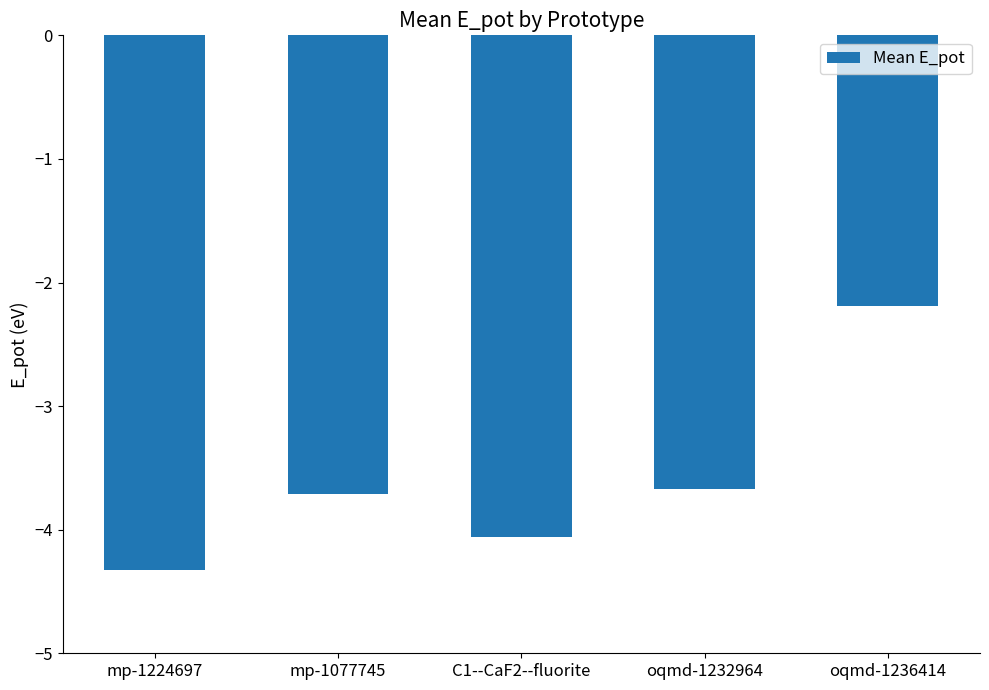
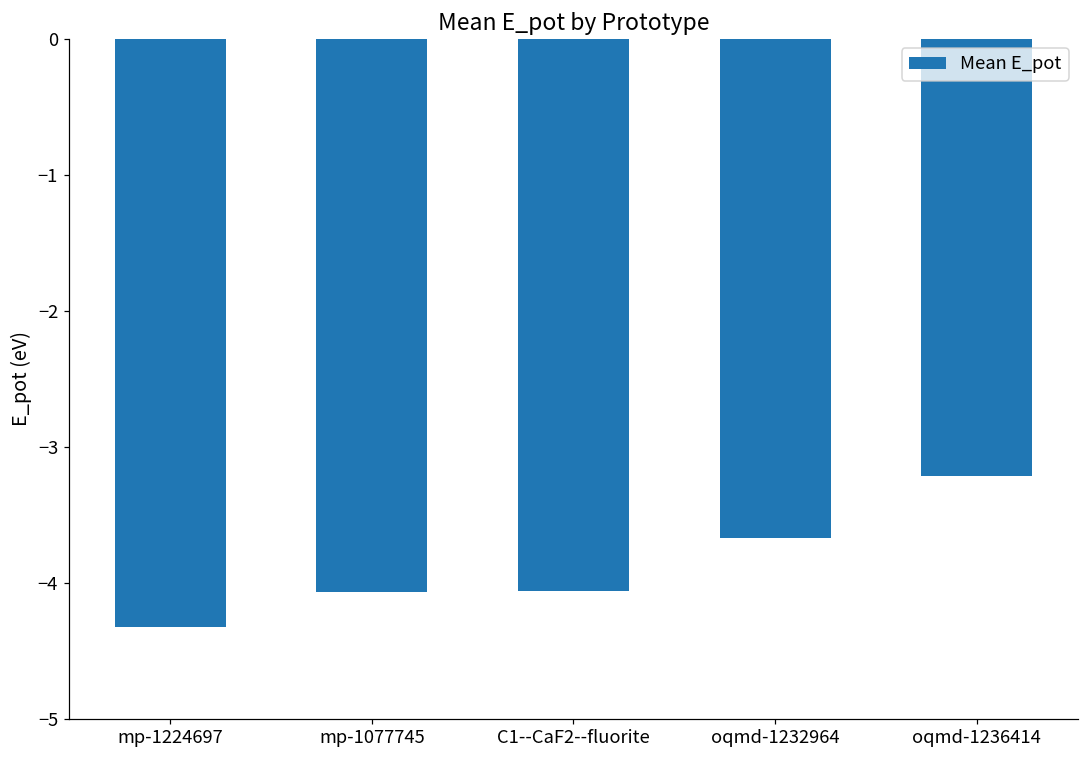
mp-1077745: -3.71 -> -4.07
oqmd-1236414: -2.19 -> -3.21
